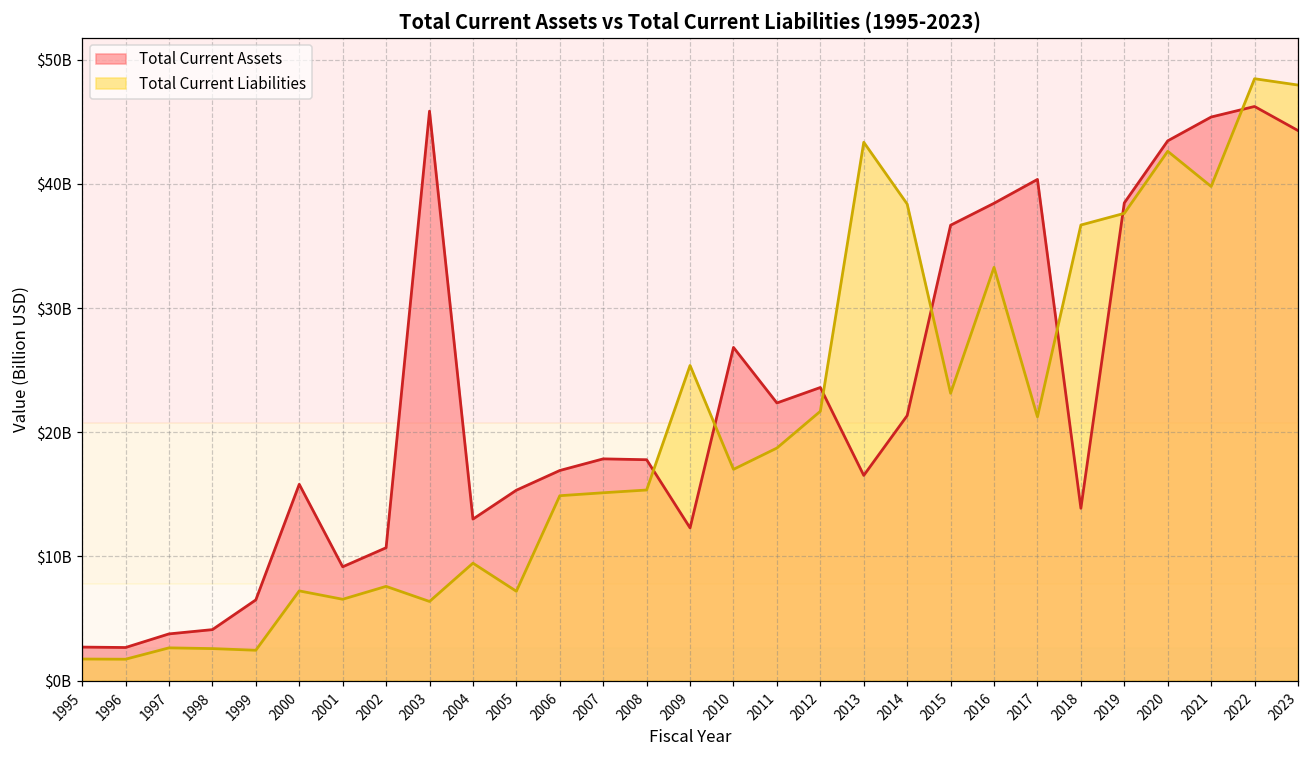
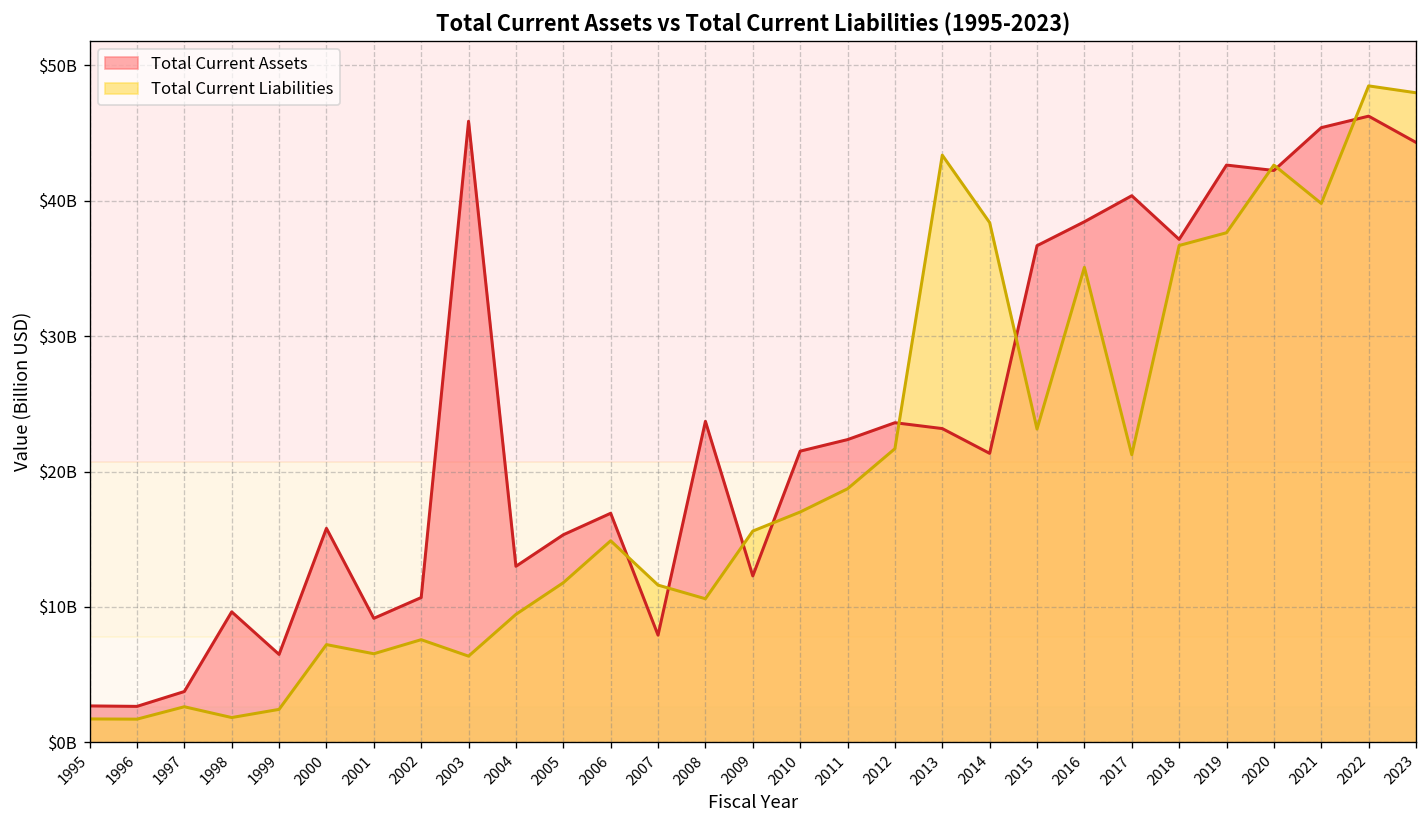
Total Current Assets, 1998: $4100000000 -> $9600000000
Total Current Liabilities, 1998: $2600000000 -> $1800000000
Total Current Liabilities, 2005: $7200000000 -> $11800000000
Total Current Assets, 2007: $17900000000 -> $7900000000
Total Current Liabilities, 2007: $15100000000 -> $11600000000
Total Current Assets, 2008: $17800000000 -> $23700000000
Total Current Liabilities, 2008: $15300000000 -> $10600000000
Total Current Liabilities, 2009: $25400000000 -> $15600000000
Total Current Assets, 2010: $26800000000 -> $21500000000
Total Current Assets, 2013: $16500000000 -> $23200000000
Total Current Liabilities, 2016: $33300000000 -> $35100000000
Total Current Assets, 2018: $13900000000 -> $37100000000
Total Current Assets, 2019: $38500000000 -> $42600000000
Total Current Assets, 2020: $43500000000 -> $42200000000
